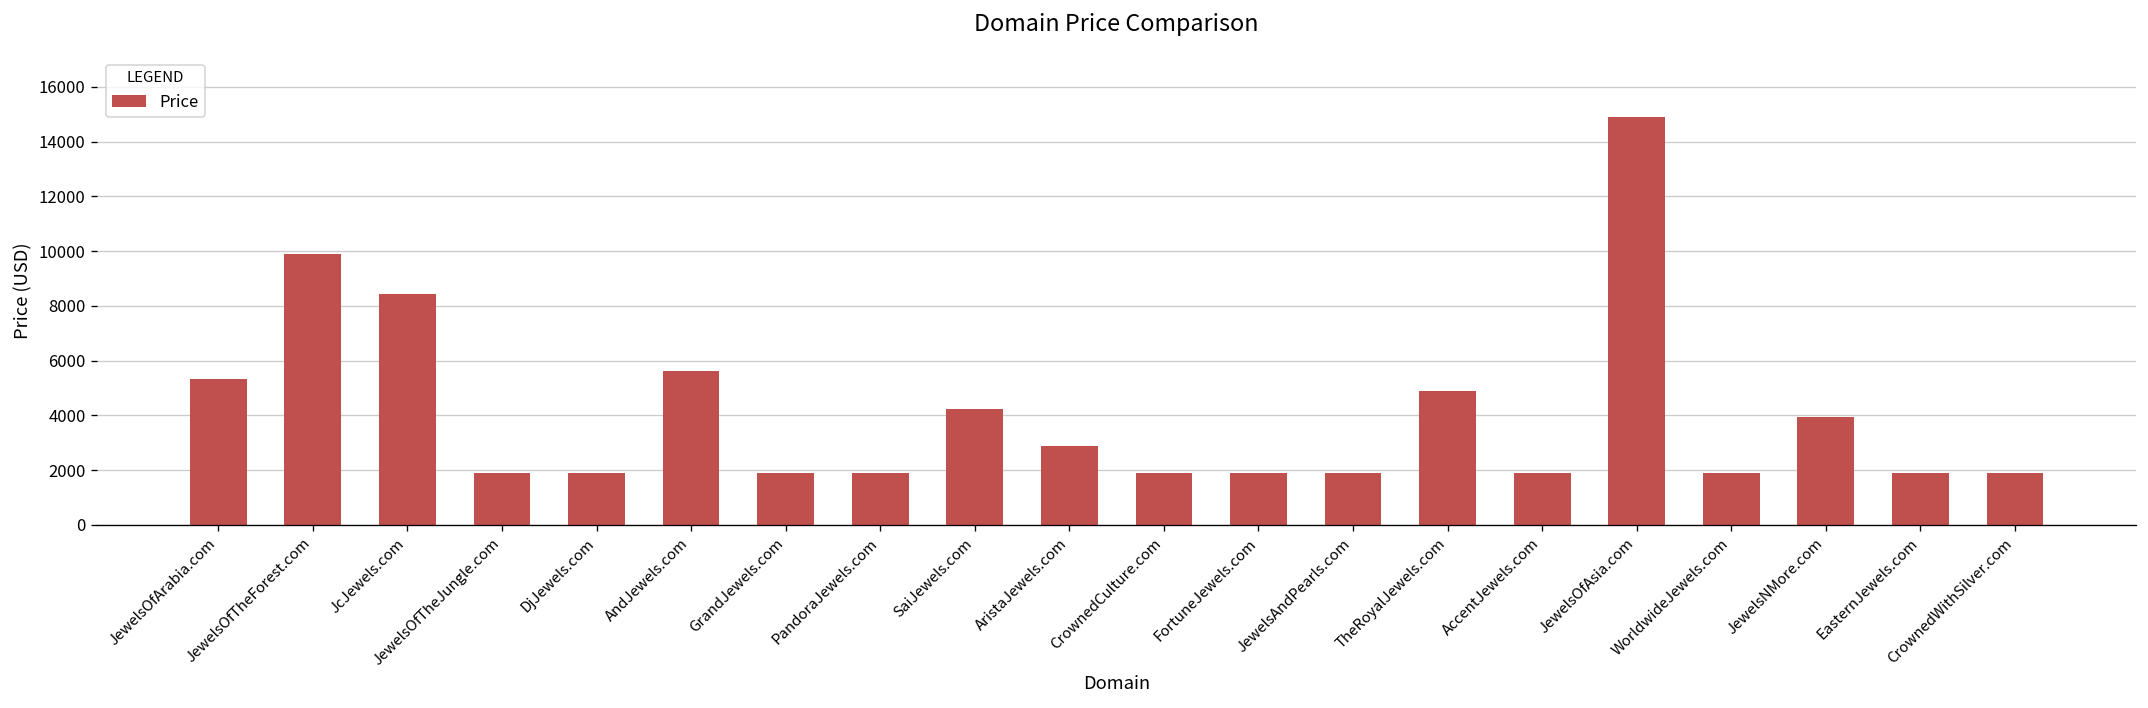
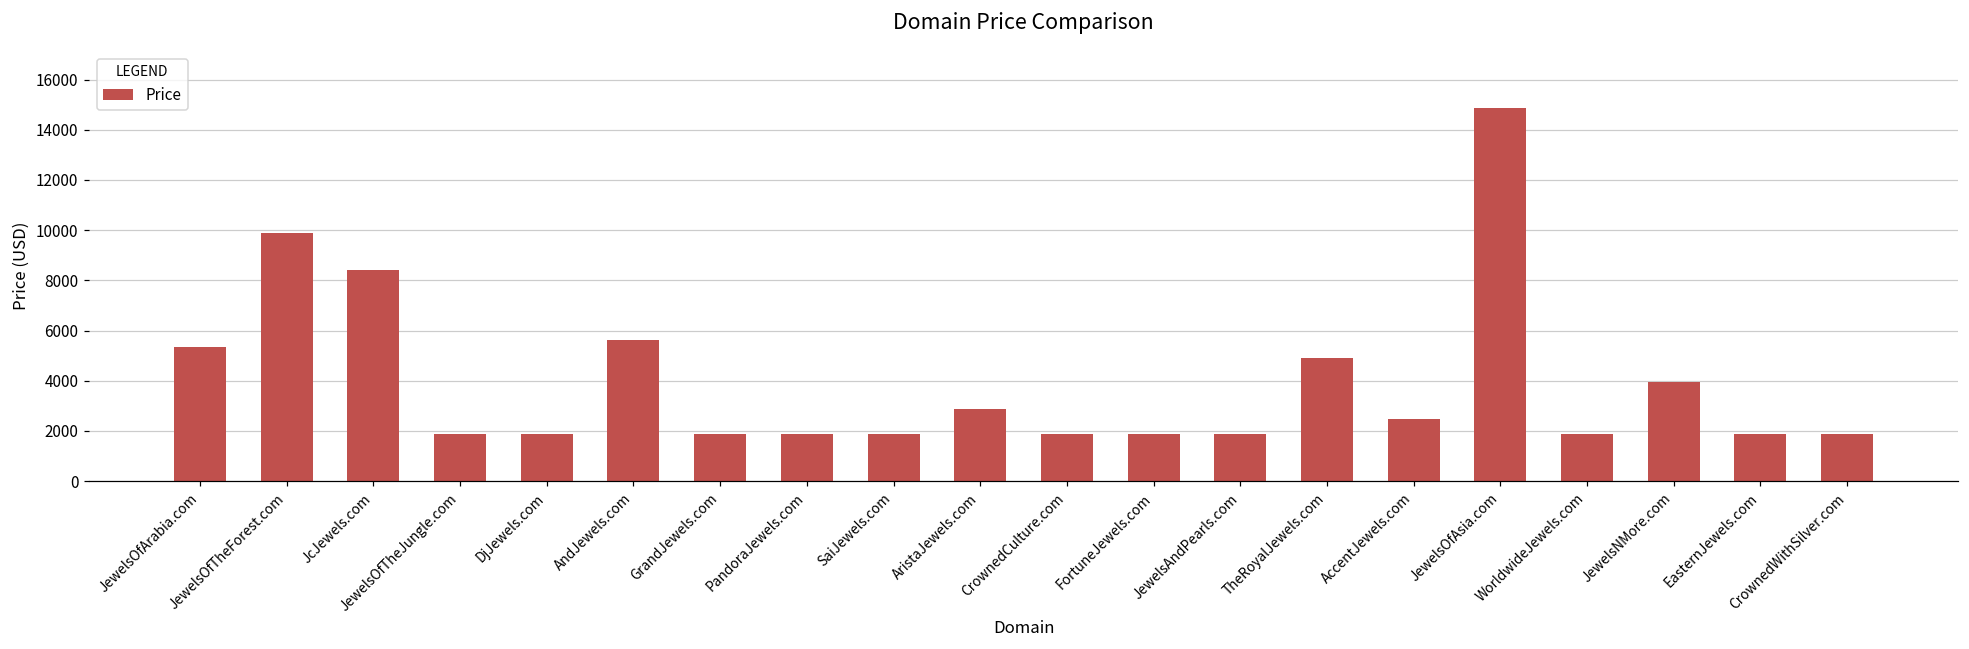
SaiJewels.com: 4200 -> 1900
AccentJewels.com: 1900 -> 2500
